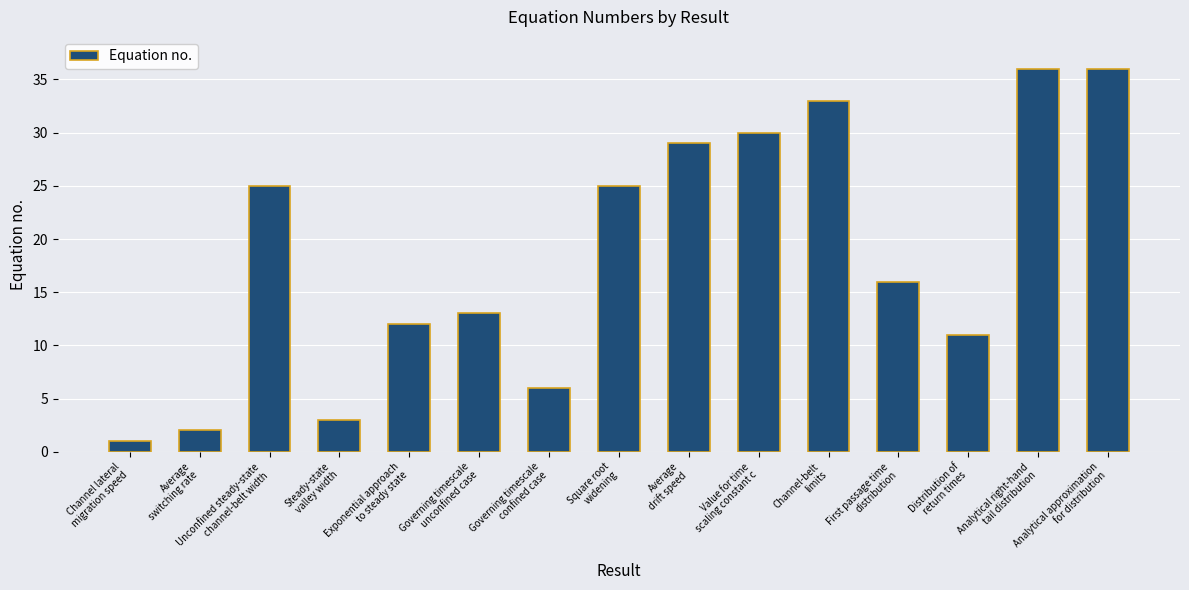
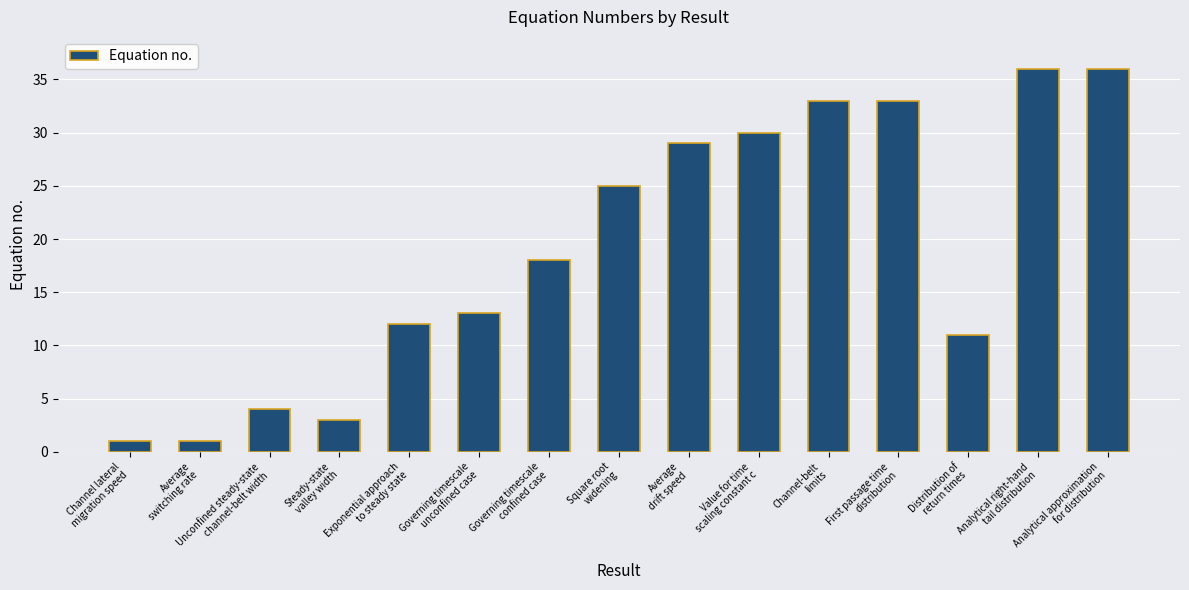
Average switching rate: 2 -> 1
Unconfined steady-state channel-belt width: 25 -> 4
Governing timescale confined case: 6 -> 18
First passage time distribution: 16 -> 33
